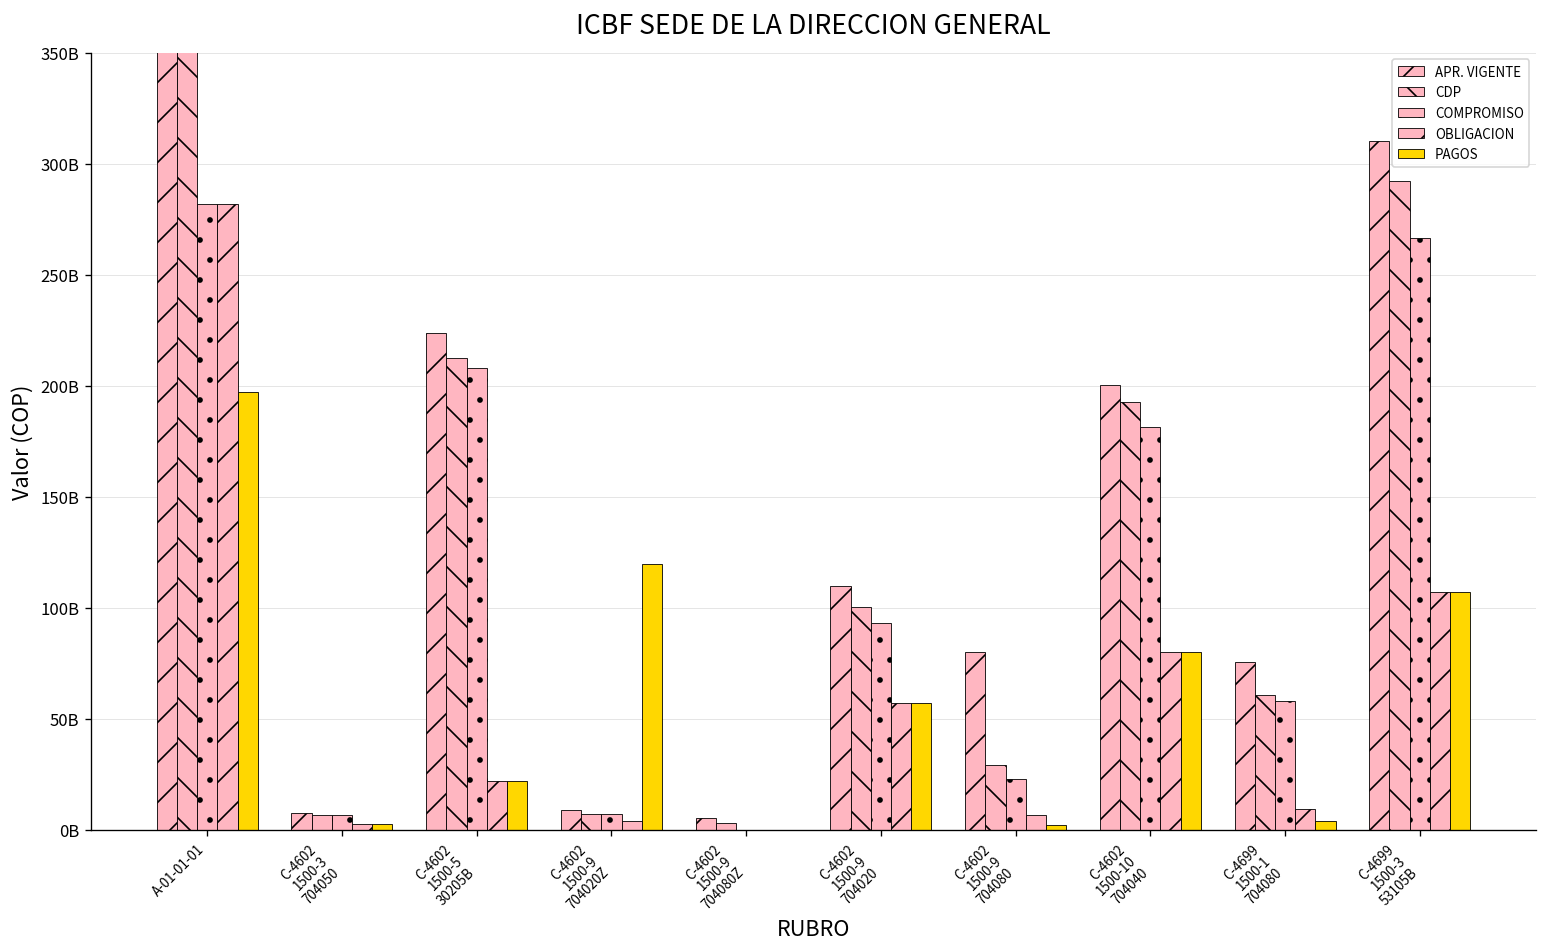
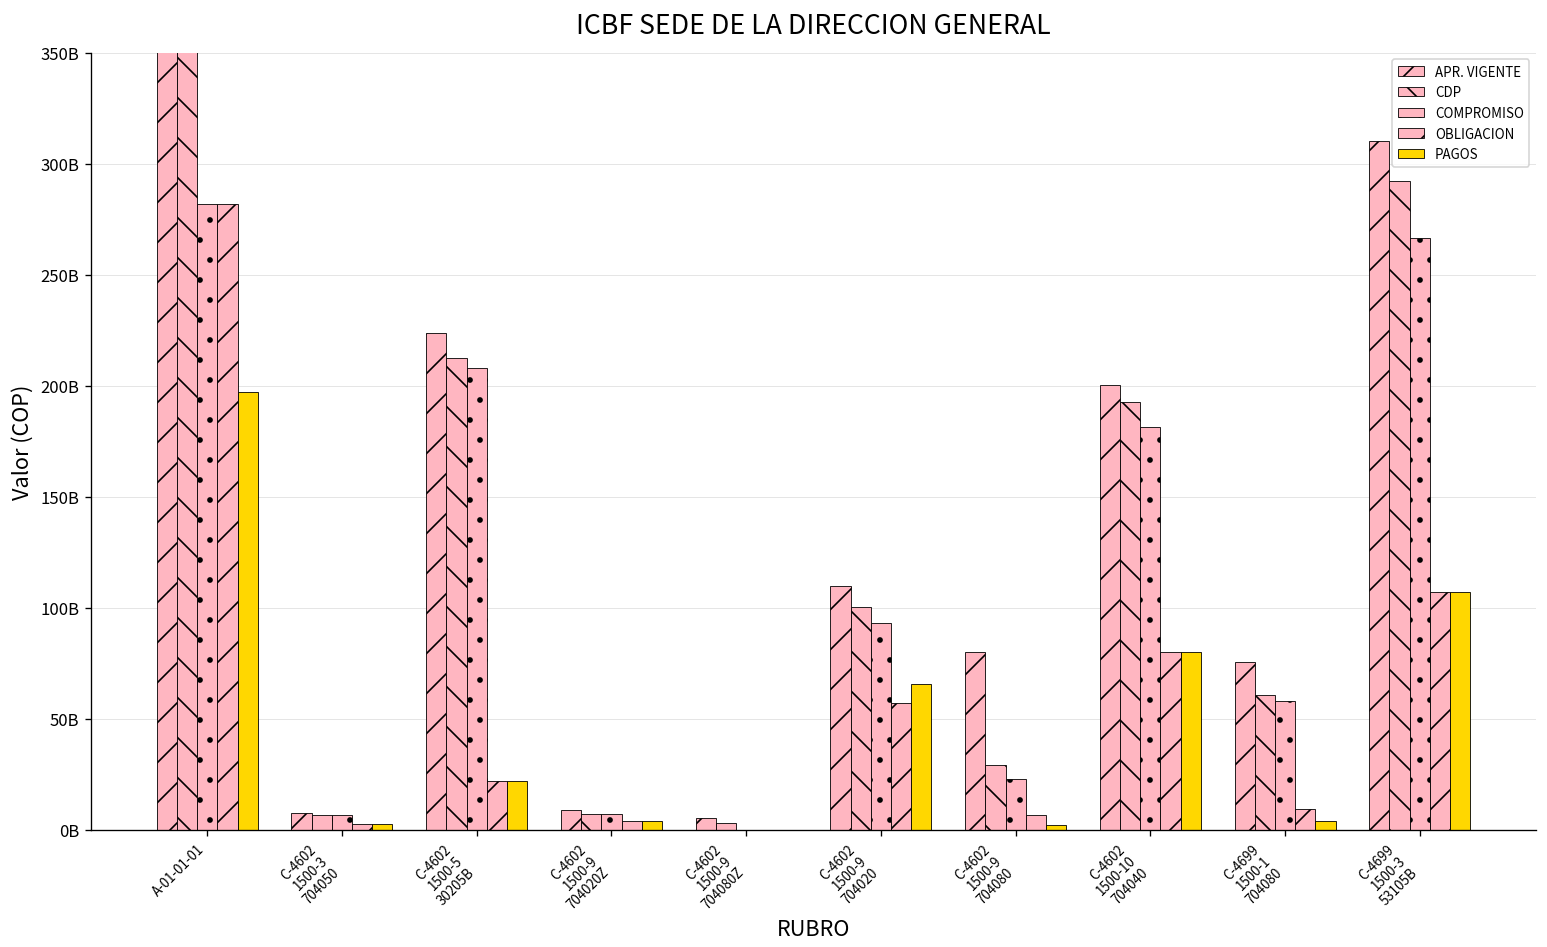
PAGOS, C-4602 1500-9 704020Z: 120000000000 -> 4000000000
PAGOS, C-4602 1500-9 704020: 57000000000 -> 66000000000
